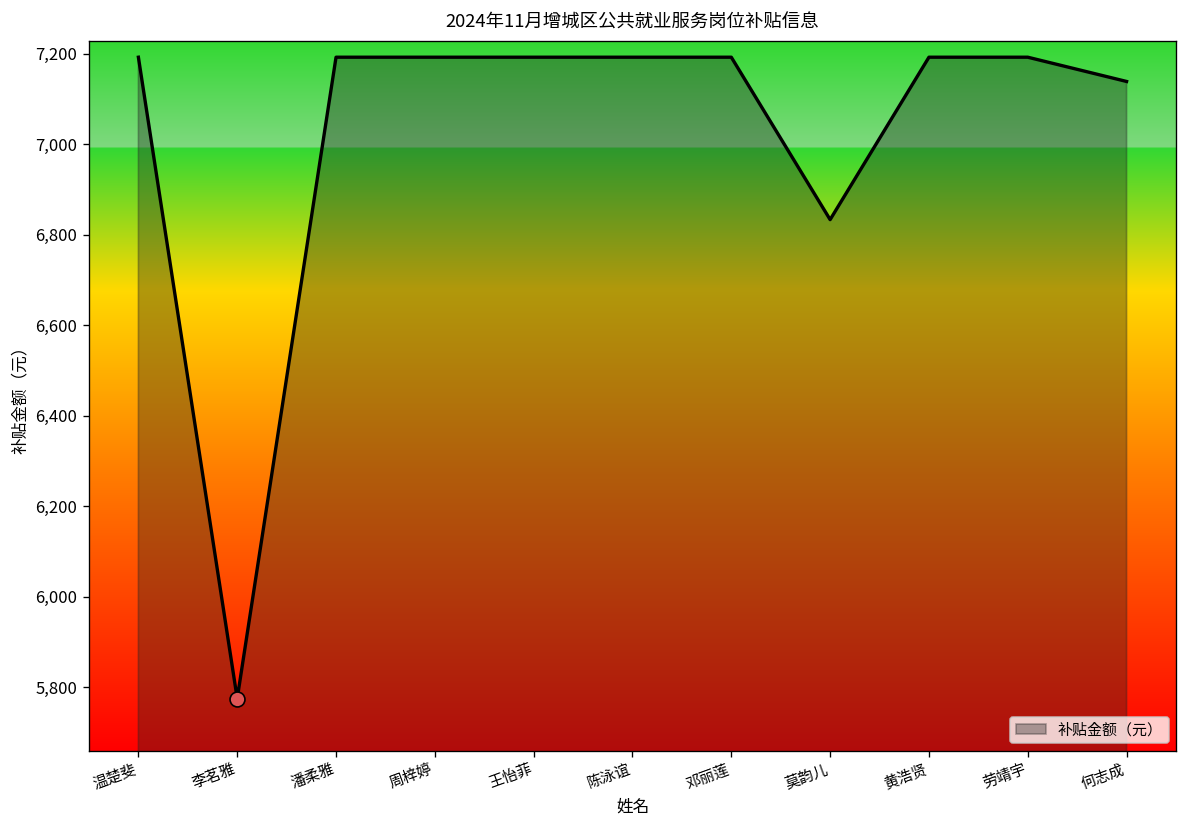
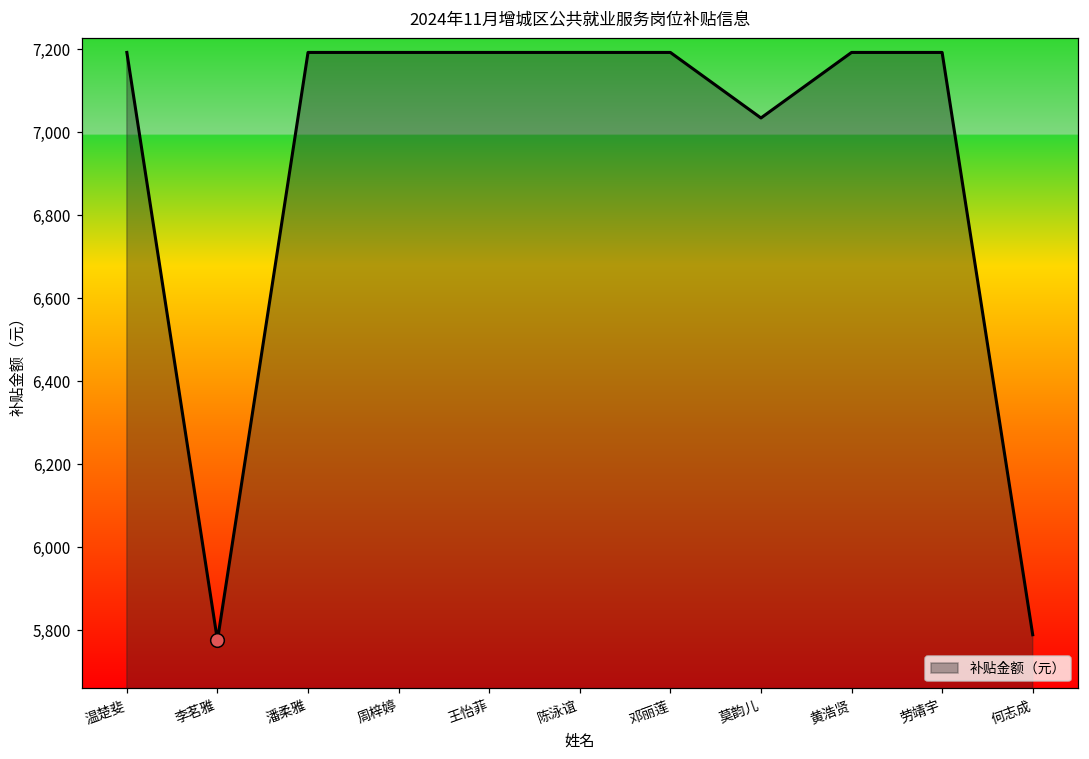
补贴金额（元）, 莫韵儿: 6,830 -> 7,030
补贴金额（元）, 何志成: 7,140 -> 5,790
